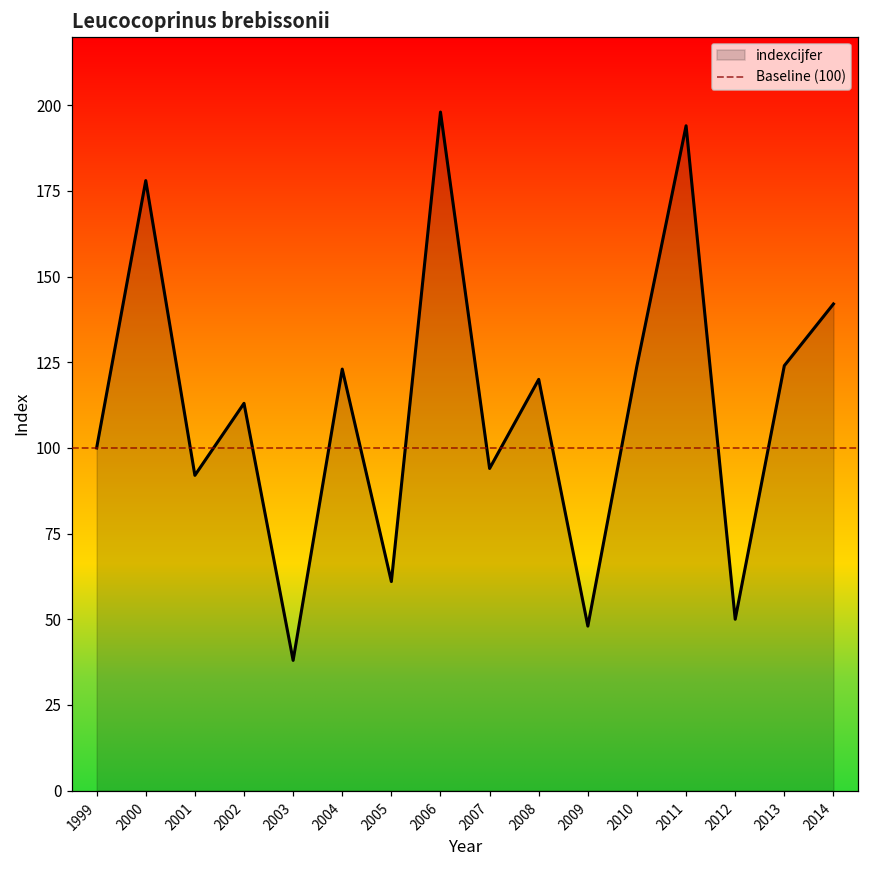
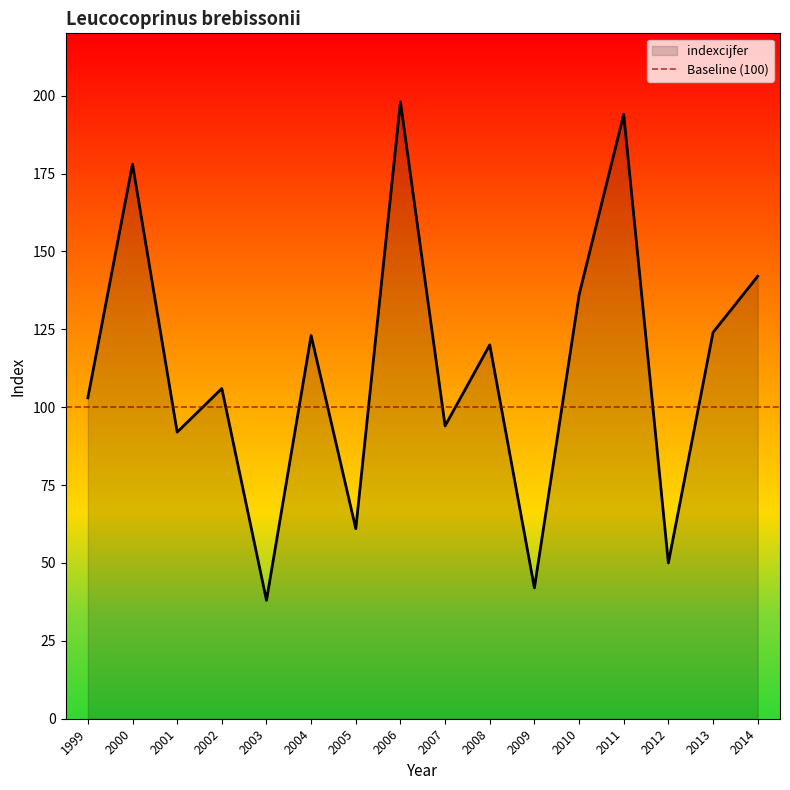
1999: 100 -> 103
2002: 113 -> 106
2009: 48 -> 42
2010: 124 -> 136
